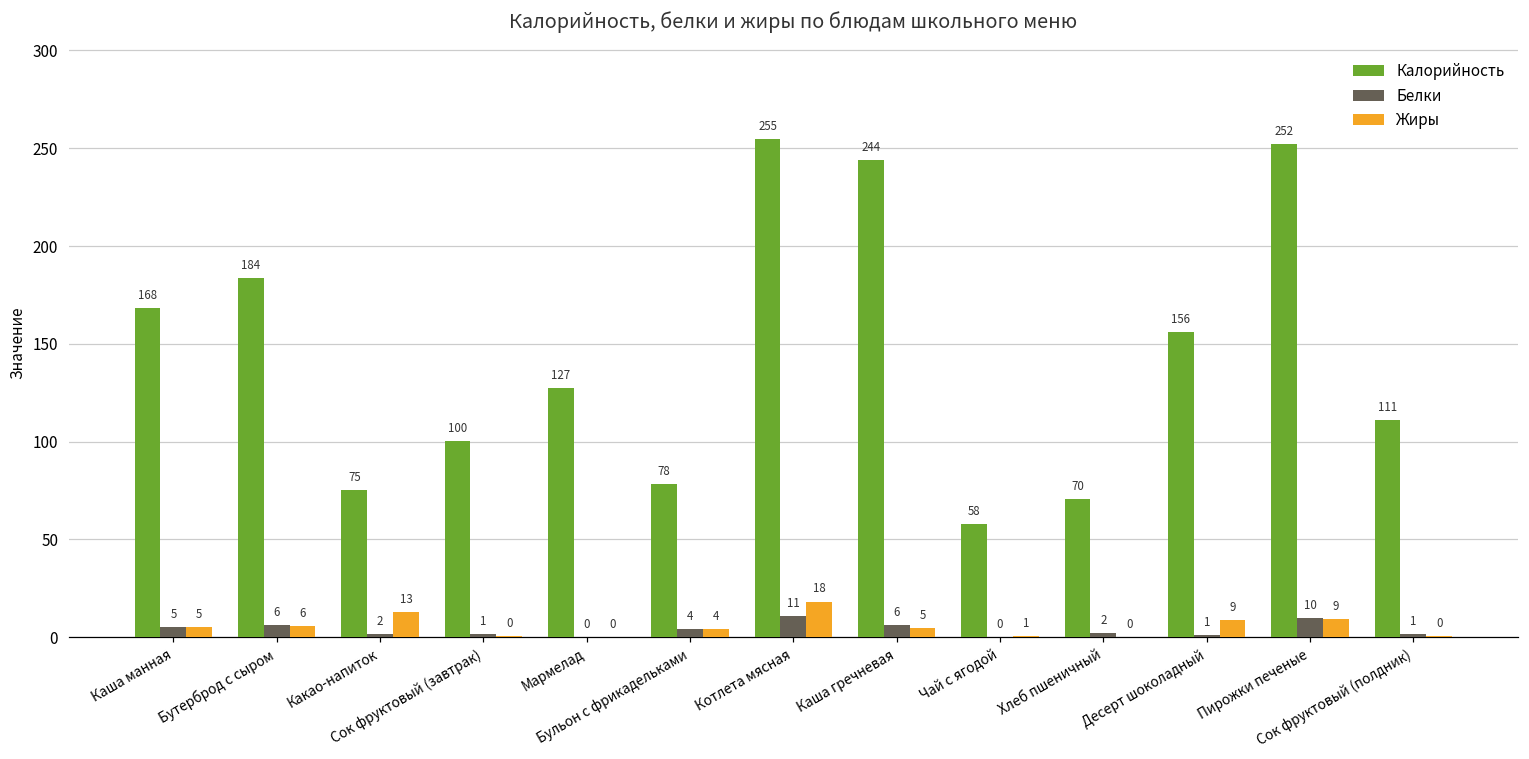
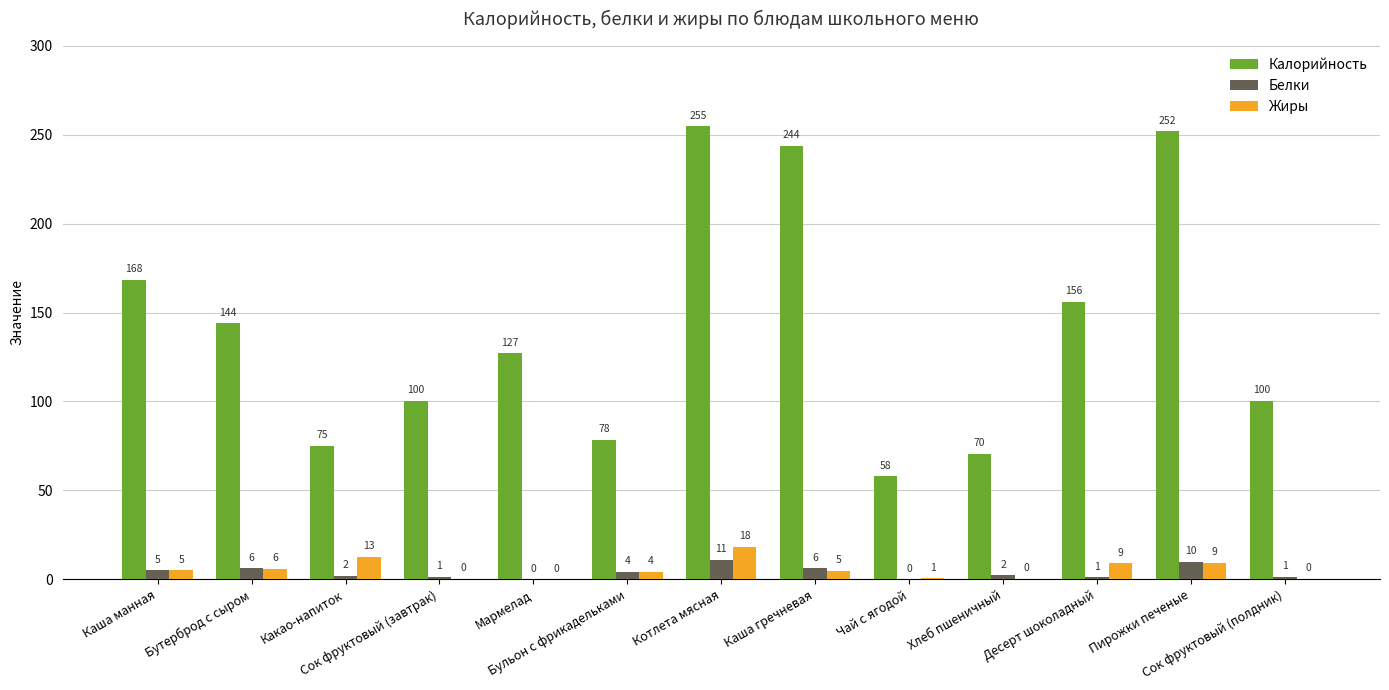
Калорийность, Бутерброд с сыром: 184 -> 144
Калорийность, Сок фруктовый (полдник): 111 -> 100
